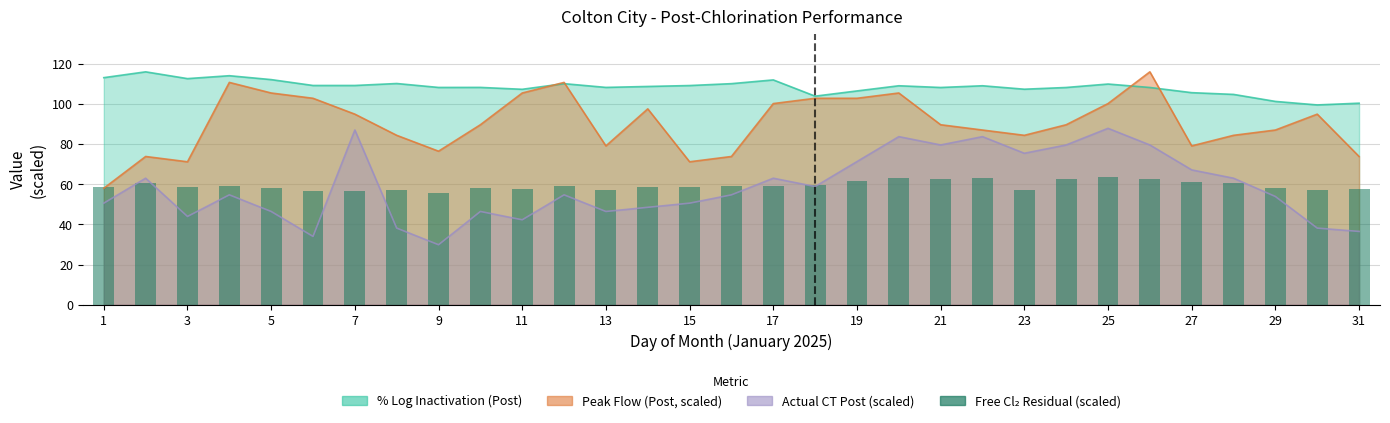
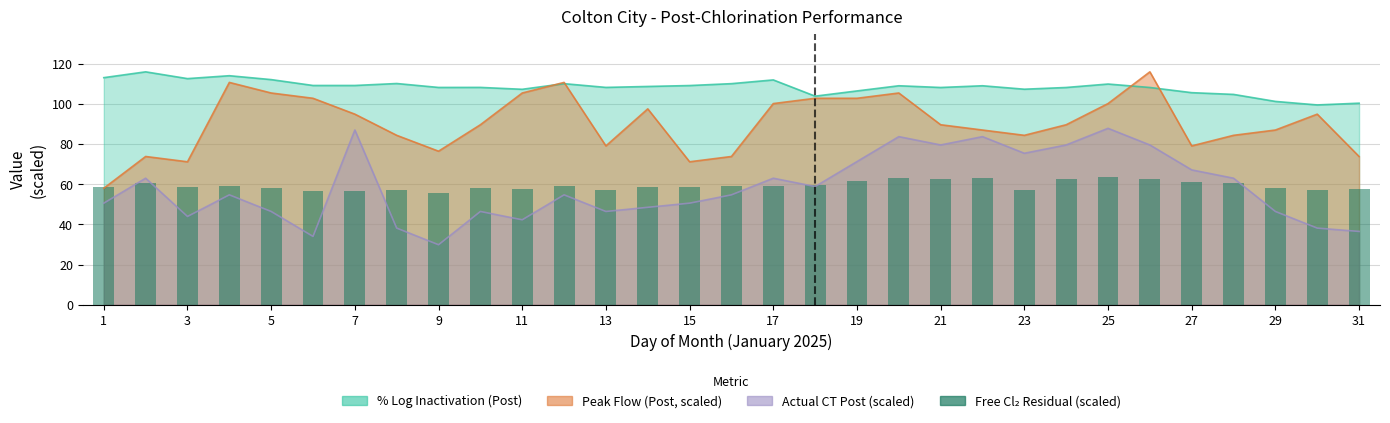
Actual CT Post (scaled), 29: 54 -> 46
